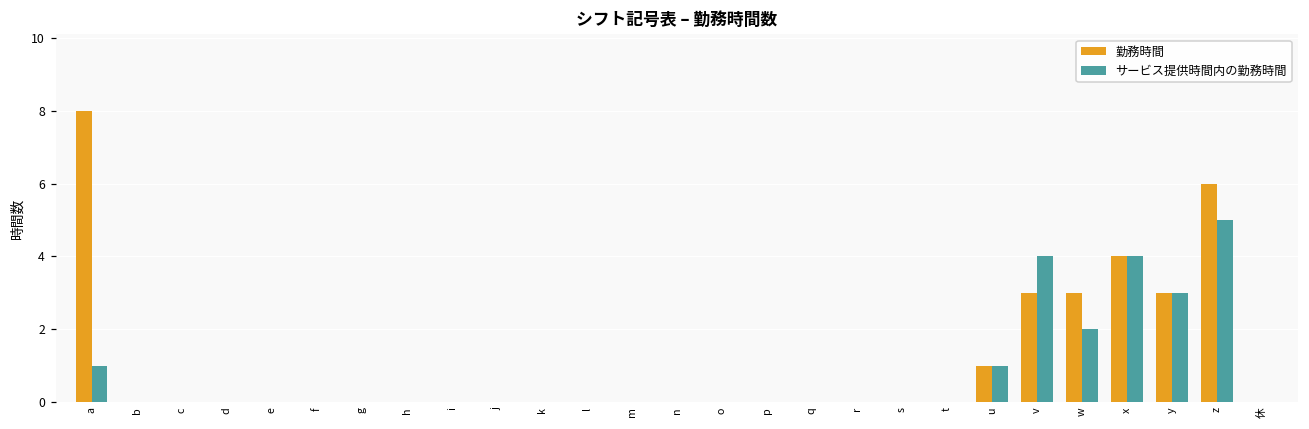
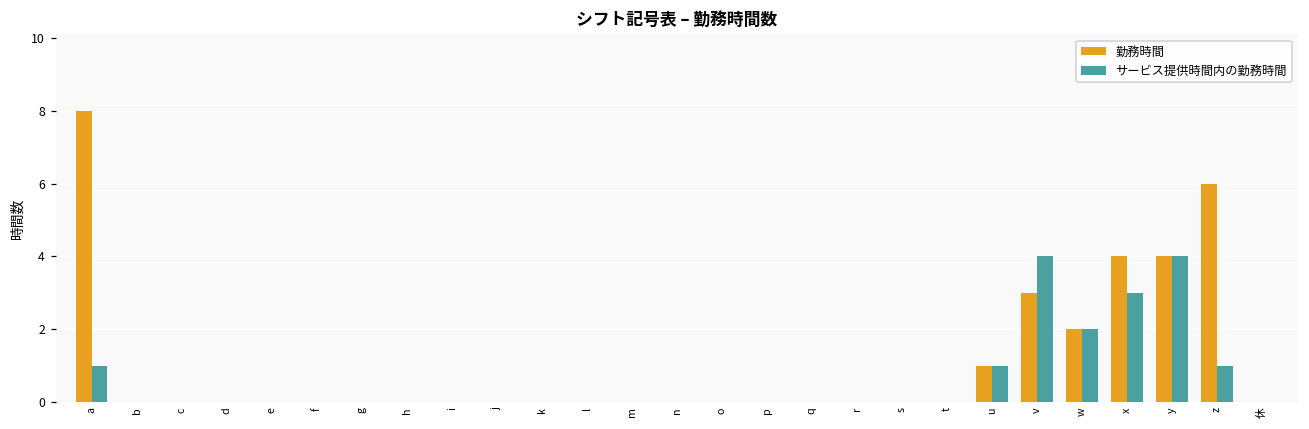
勤務時間, w: 3 -> 2
サービス提供時間内の勤務時間, x: 4 -> 3
勤務時間, y: 3 -> 4
サービス提供時間内の勤務時間, y: 3 -> 4
サービス提供時間内の勤務時間, z: 5 -> 1
